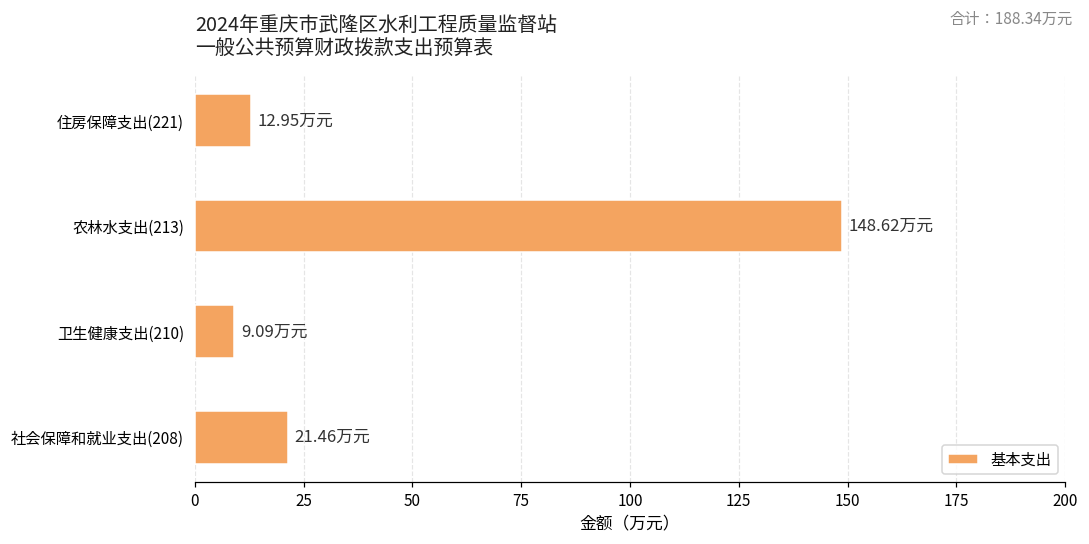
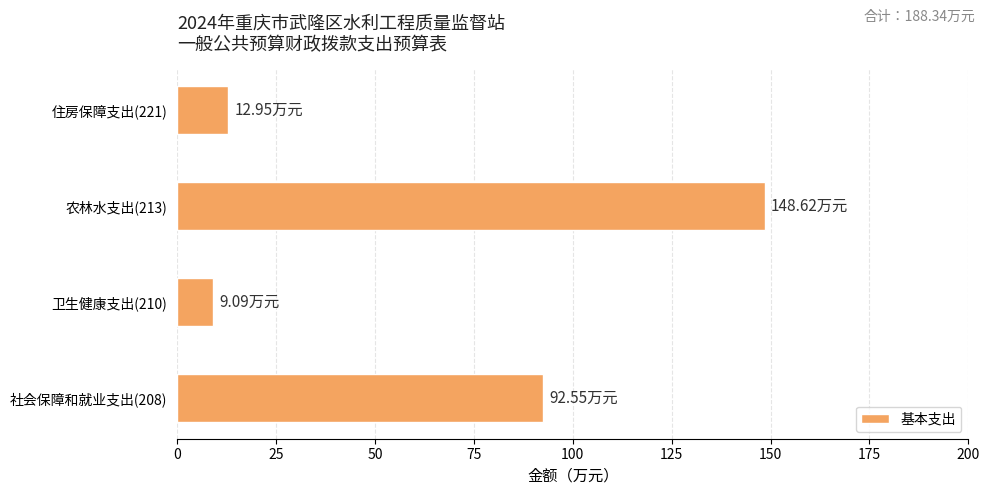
社会保障和就业支出(208): 21.46 -> 92.55
